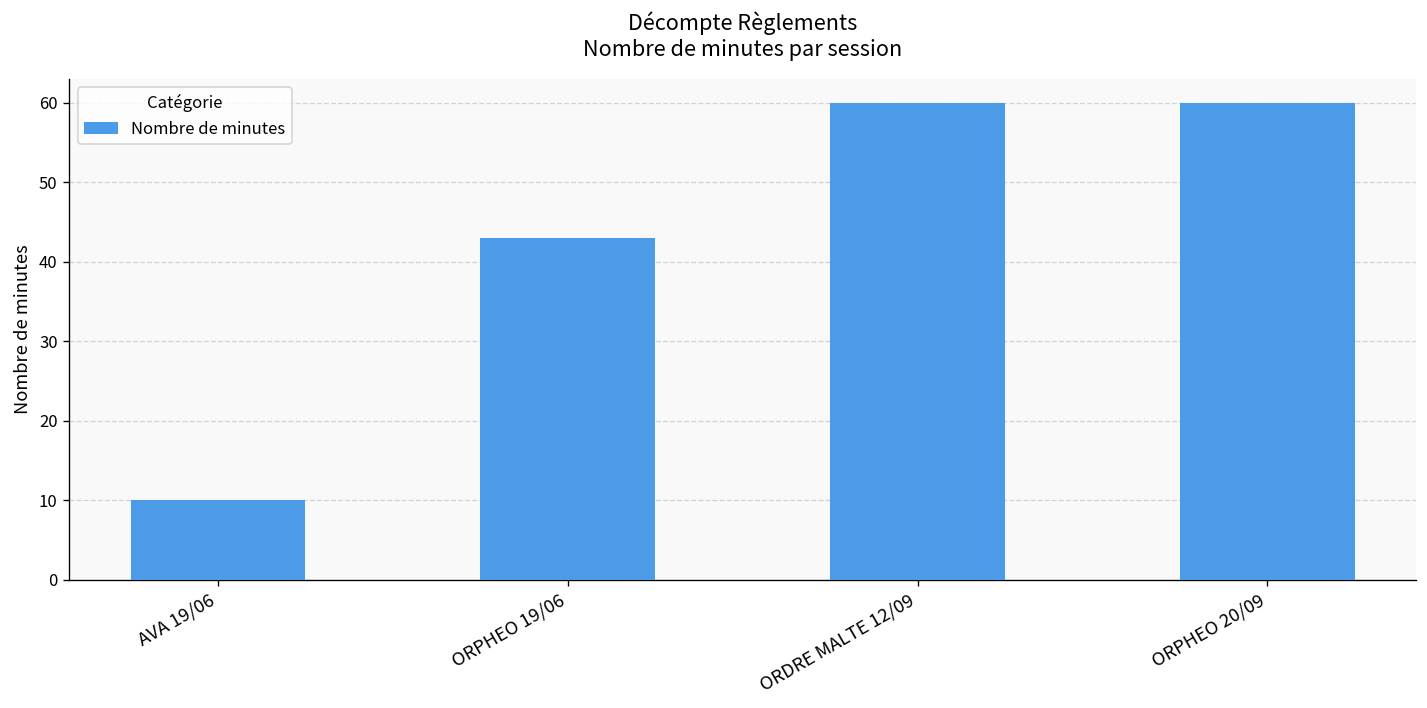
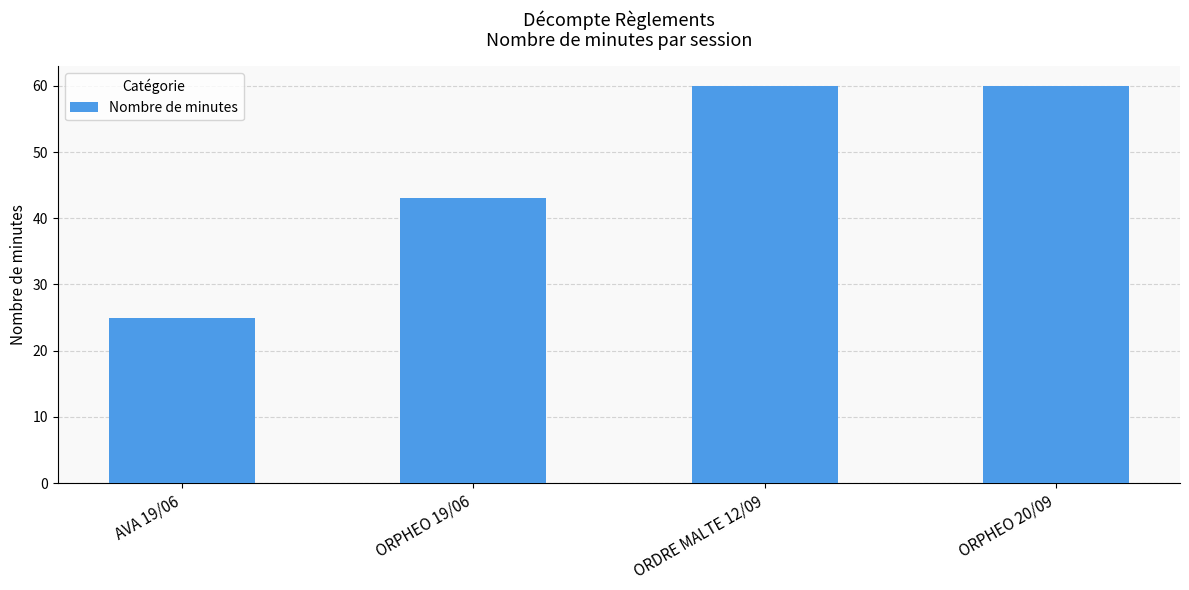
AVA 19/06: 10 -> 25
